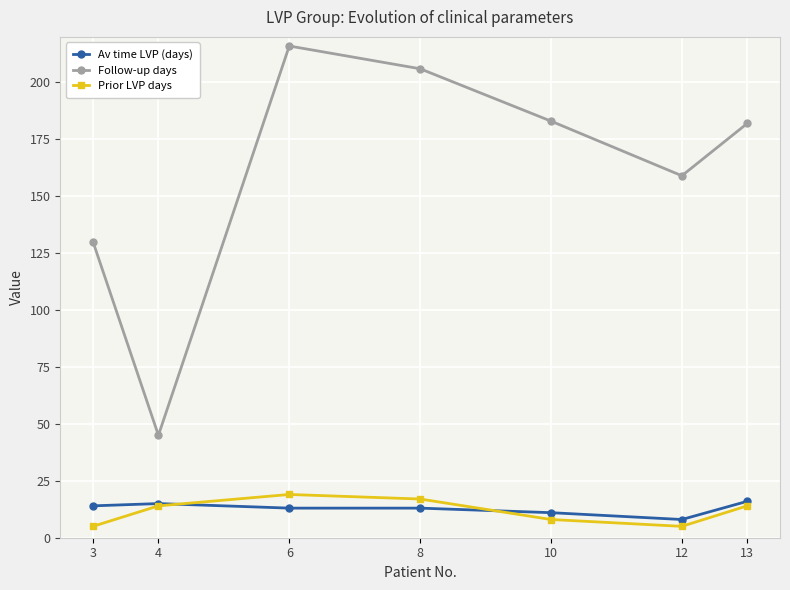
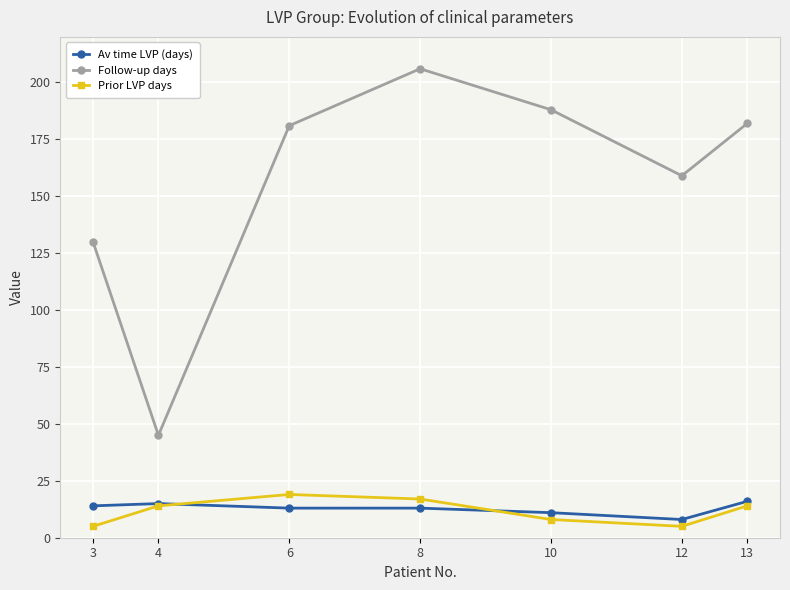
Follow-up days, 6: 216 -> 181
Follow-up days, 10: 183 -> 188
